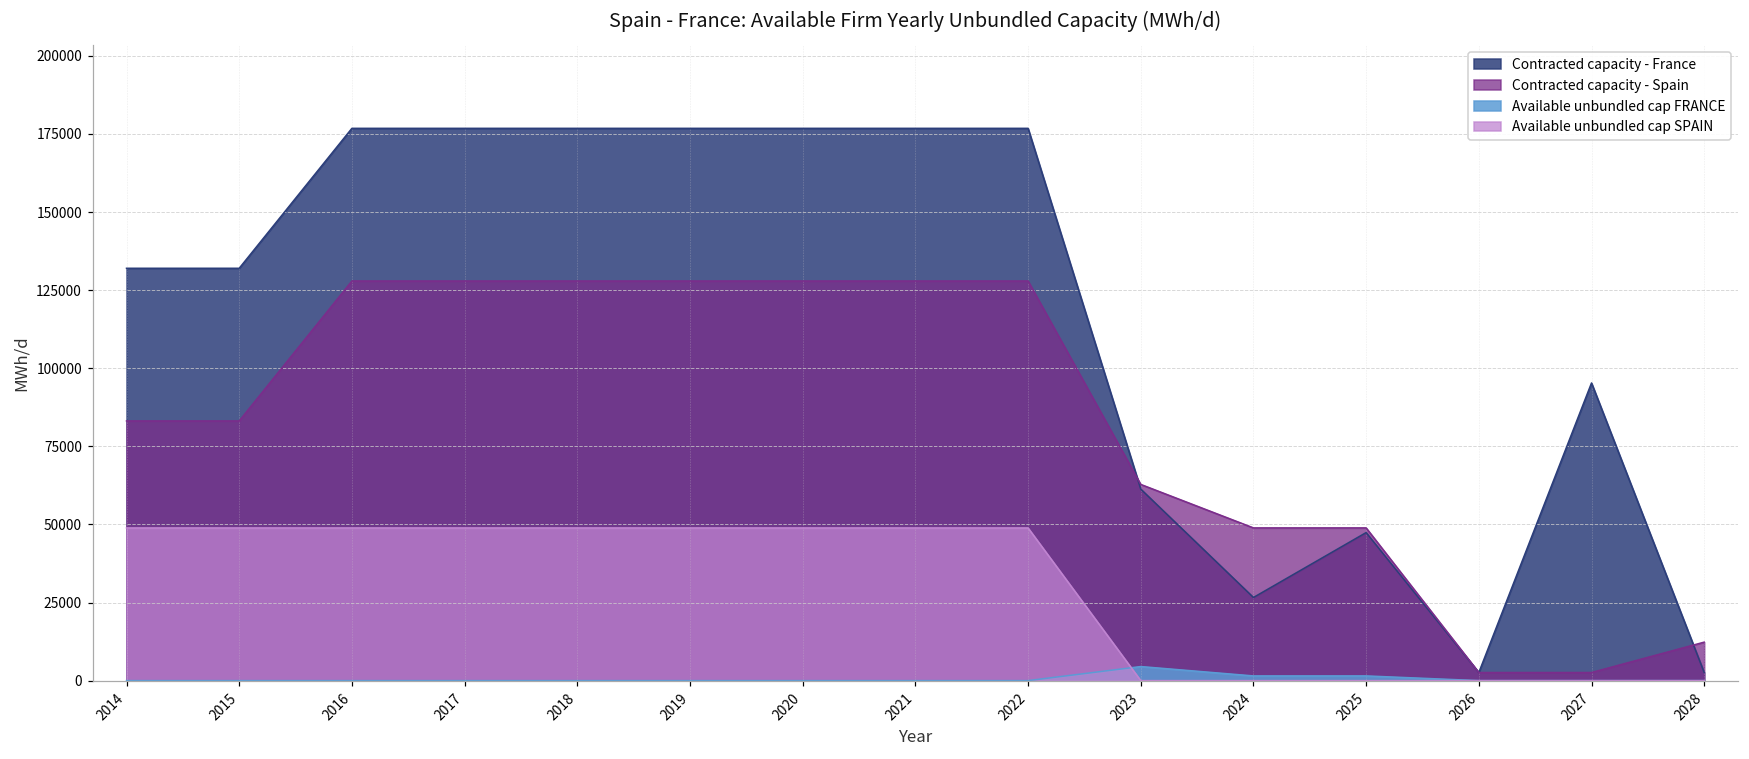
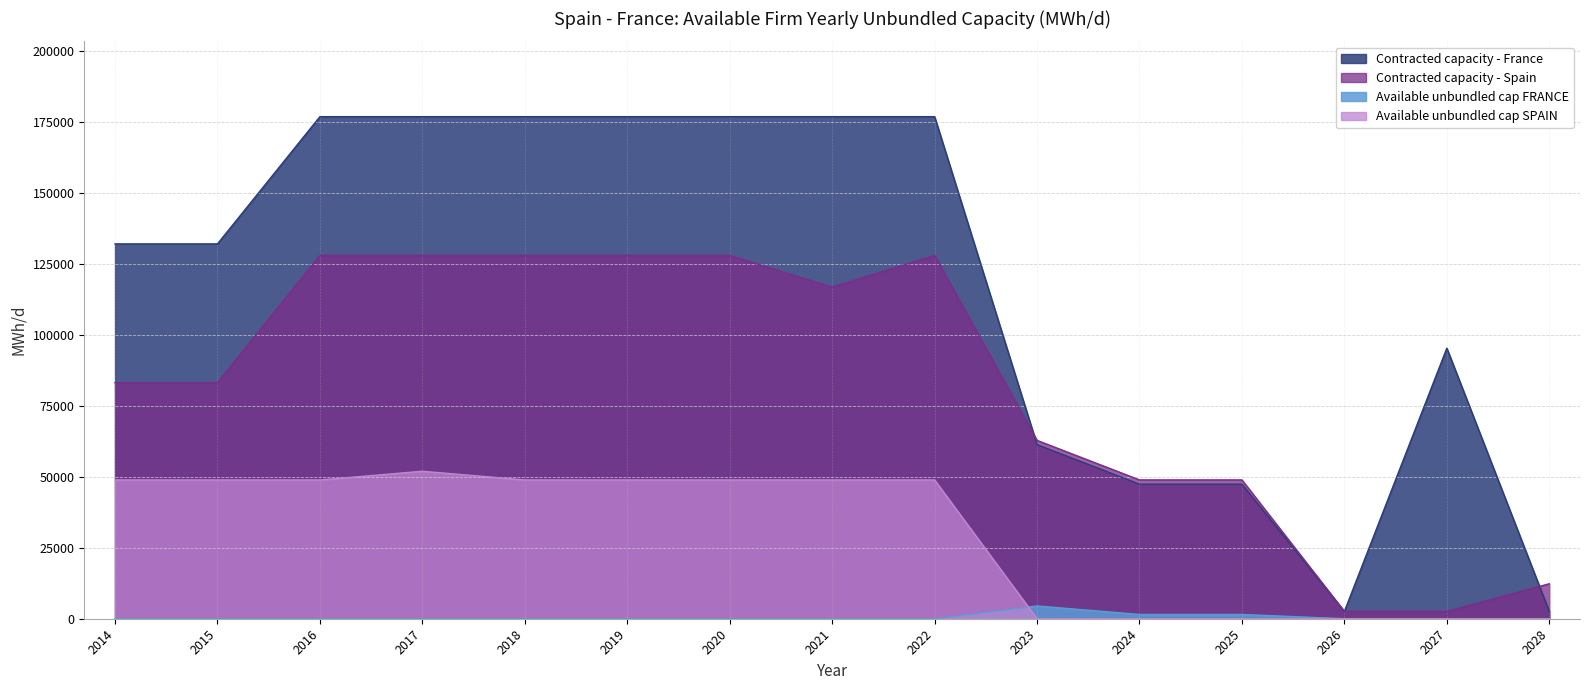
Available unbundled cap SPAIN, 2017: 49000 -> 52000
Contracted capacity - Spain, 2021: 128000 -> 117000
Contracted capacity - France, 2024: 27000 -> 47000
